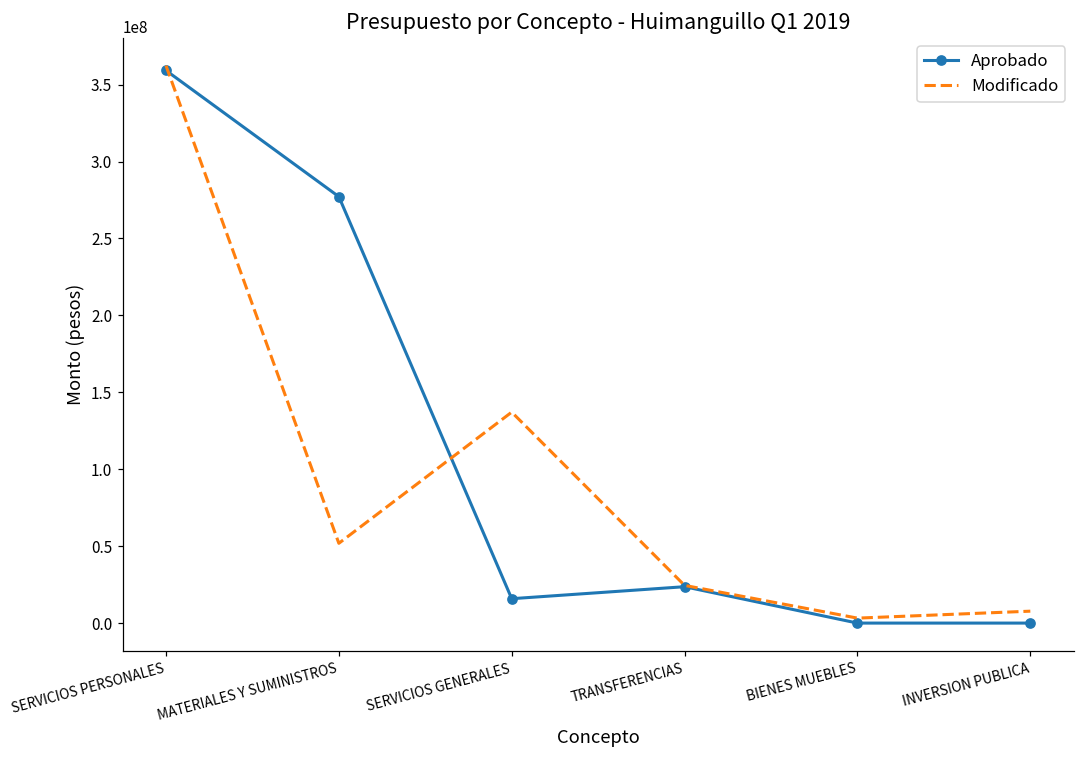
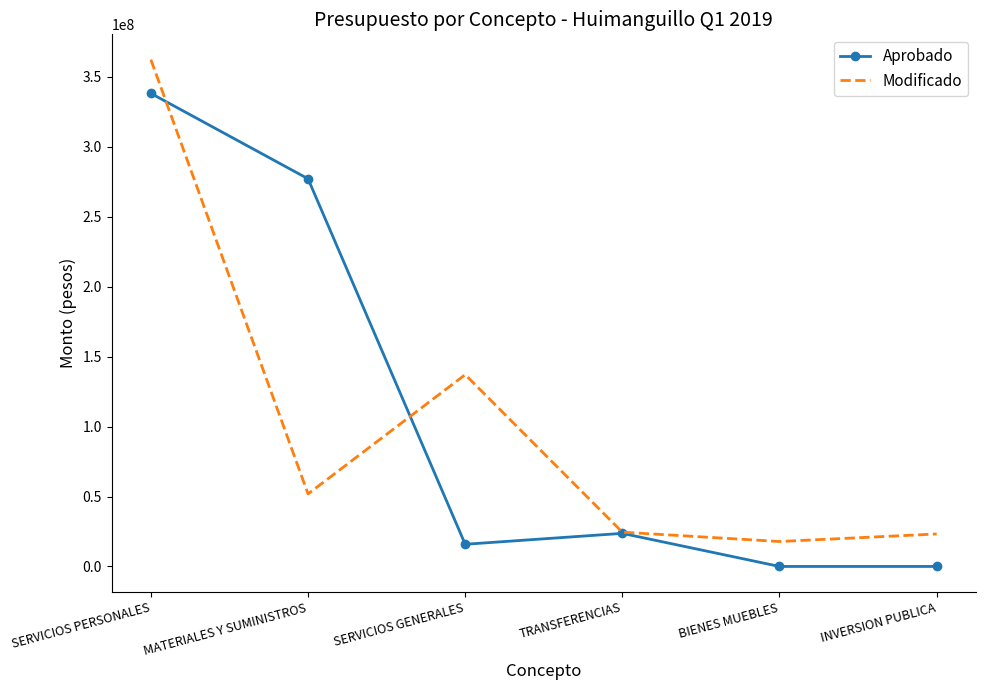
Aprobado, SERVICIOS PERSONALES: 359000000 -> 338000000
Modificado, BIENES MUEBLES: 3000000 -> 18000000
Modificado, INVERSION PUBLICA: 8000000 -> 23000000
